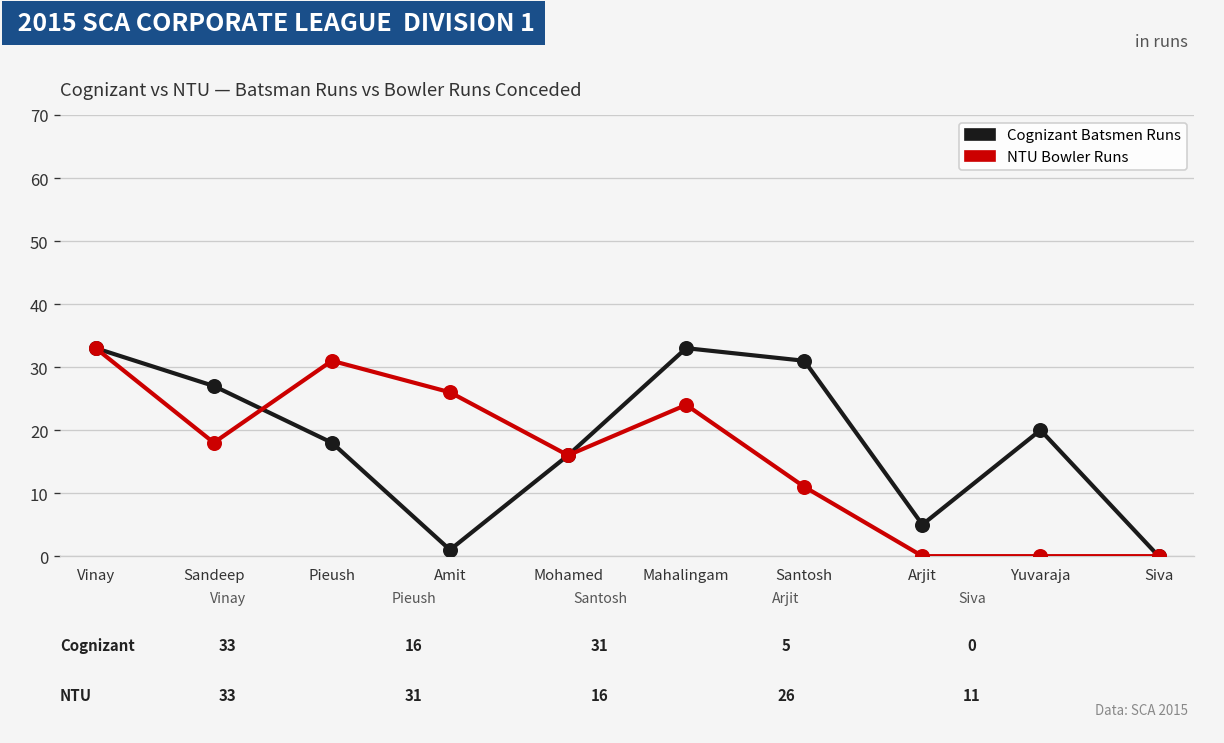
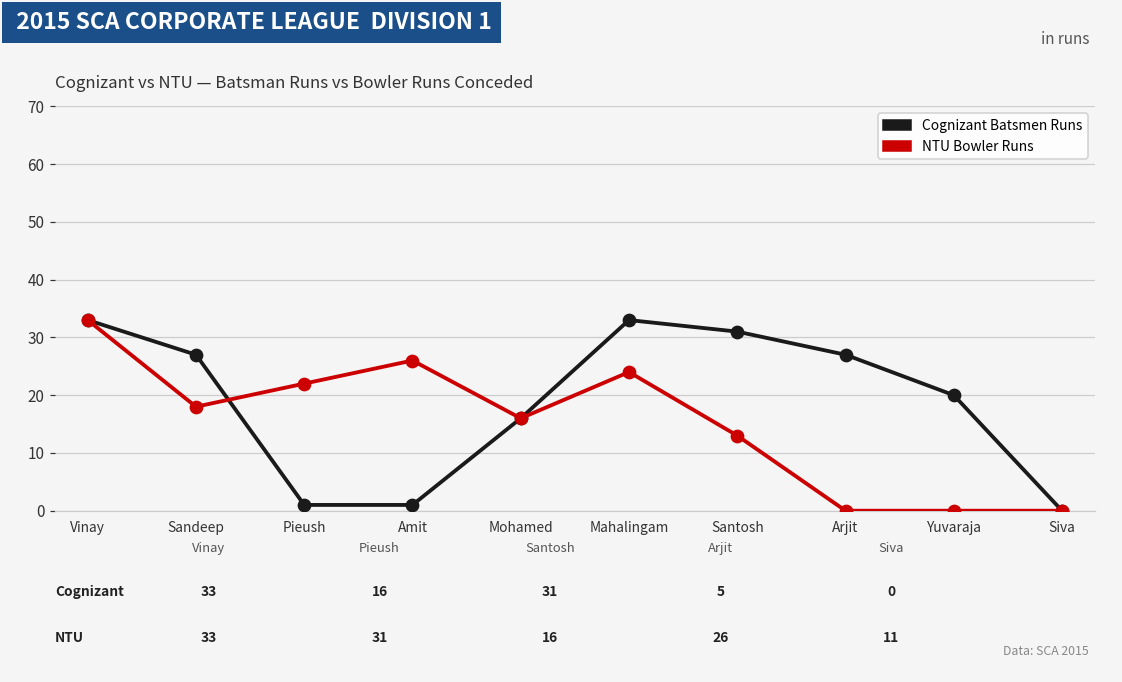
Cognizant Batsmen Runs, Pieush: 18 -> 1
NTU Bowler Runs, Pieush: 31 -> 22
NTU Bowler Runs, Santosh: 11 -> 13
Cognizant Batsmen Runs, Arjit: 5 -> 27
